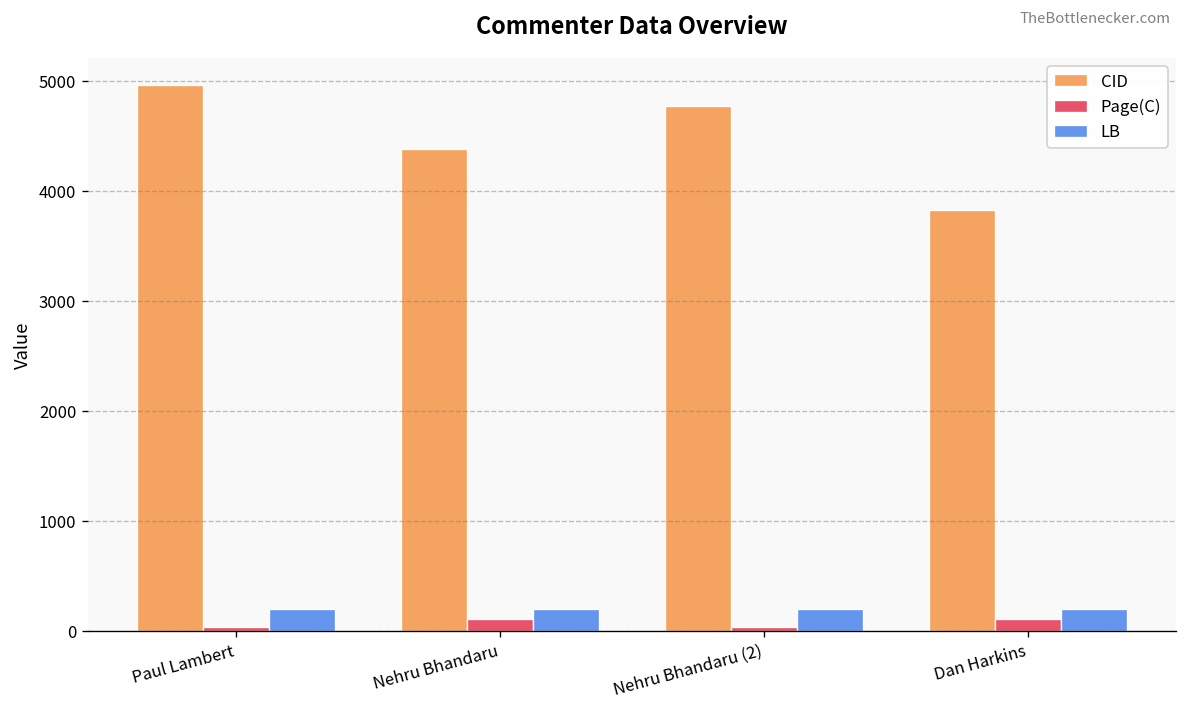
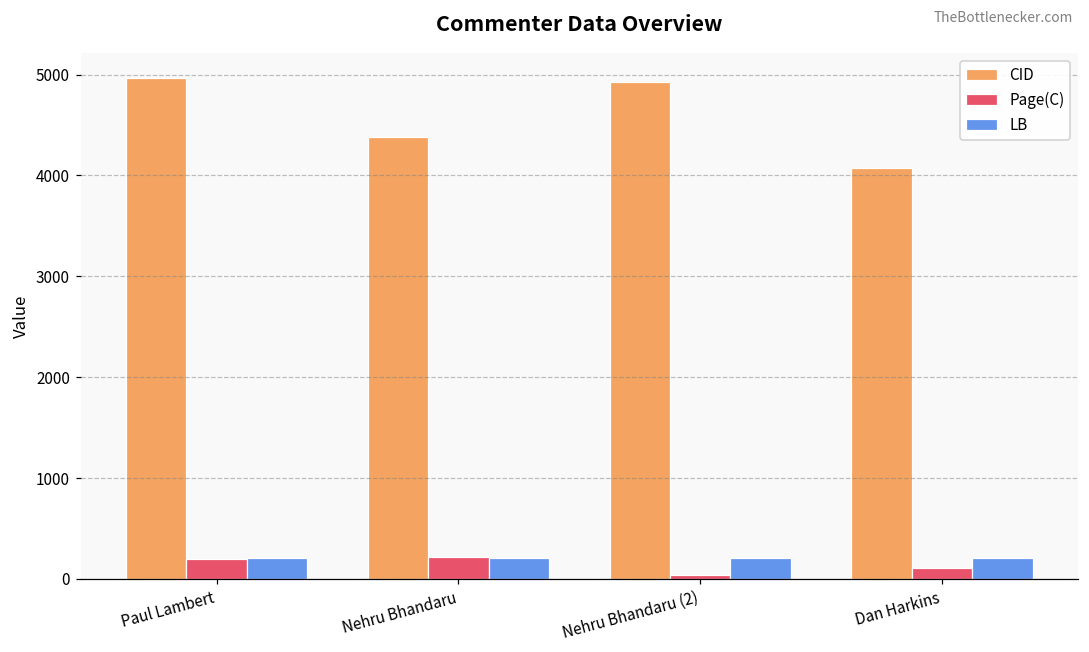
Page(C), Paul Lambert: 0 -> 200
Page(C), Nehru Bhandaru: 100 -> 200
CID, Nehru Bhandaru (2): 4800 -> 4900
CID, Dan Harkins: 3800 -> 4100
